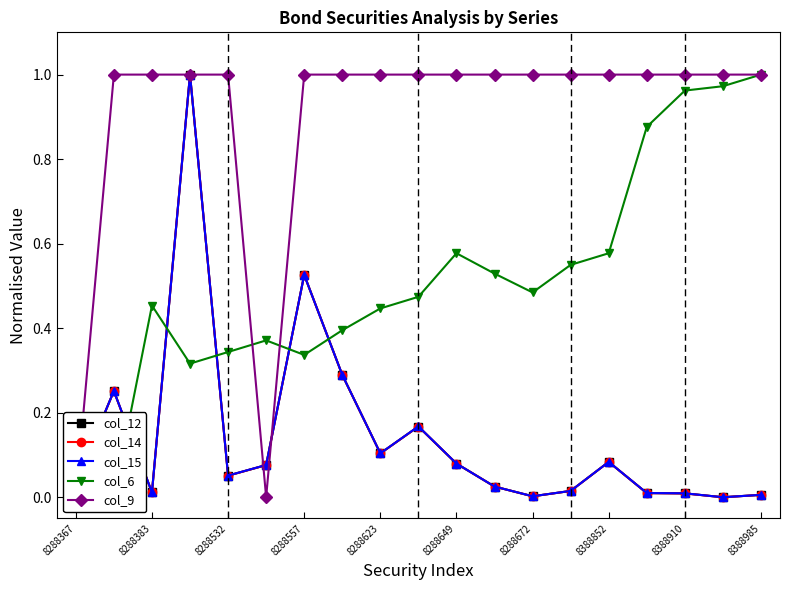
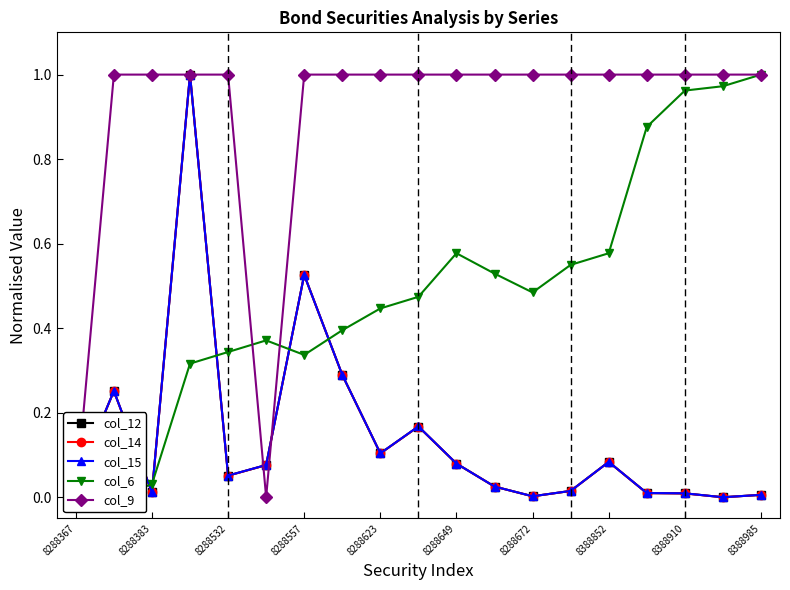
col_6, 8288383: 0.45 -> 0.03
